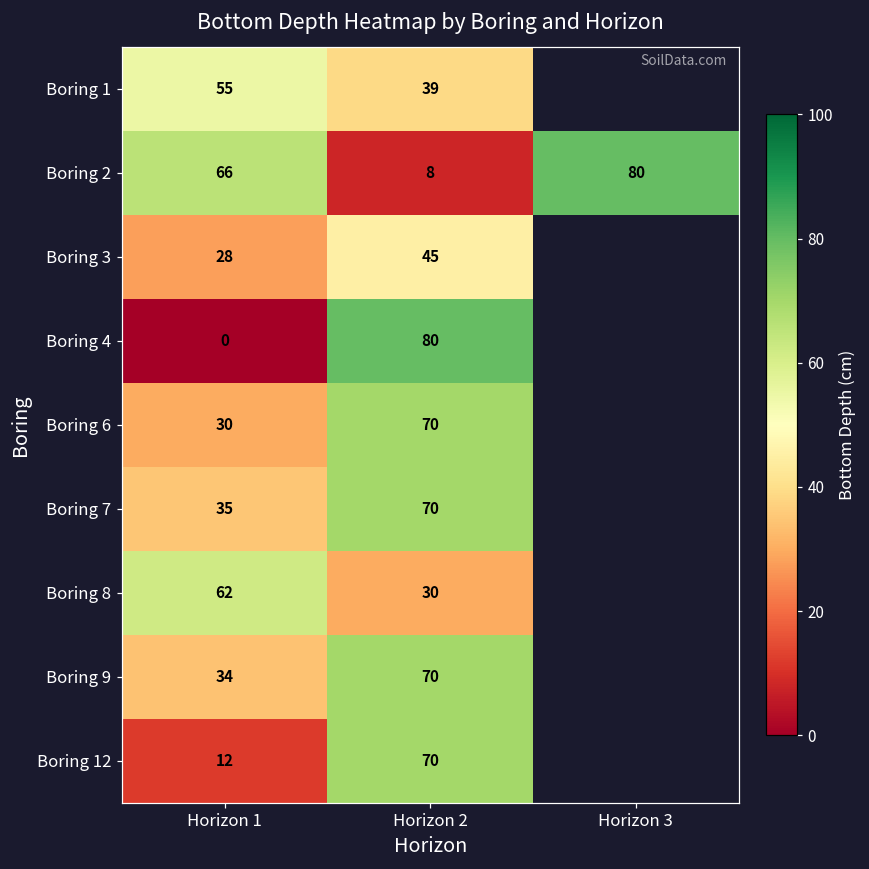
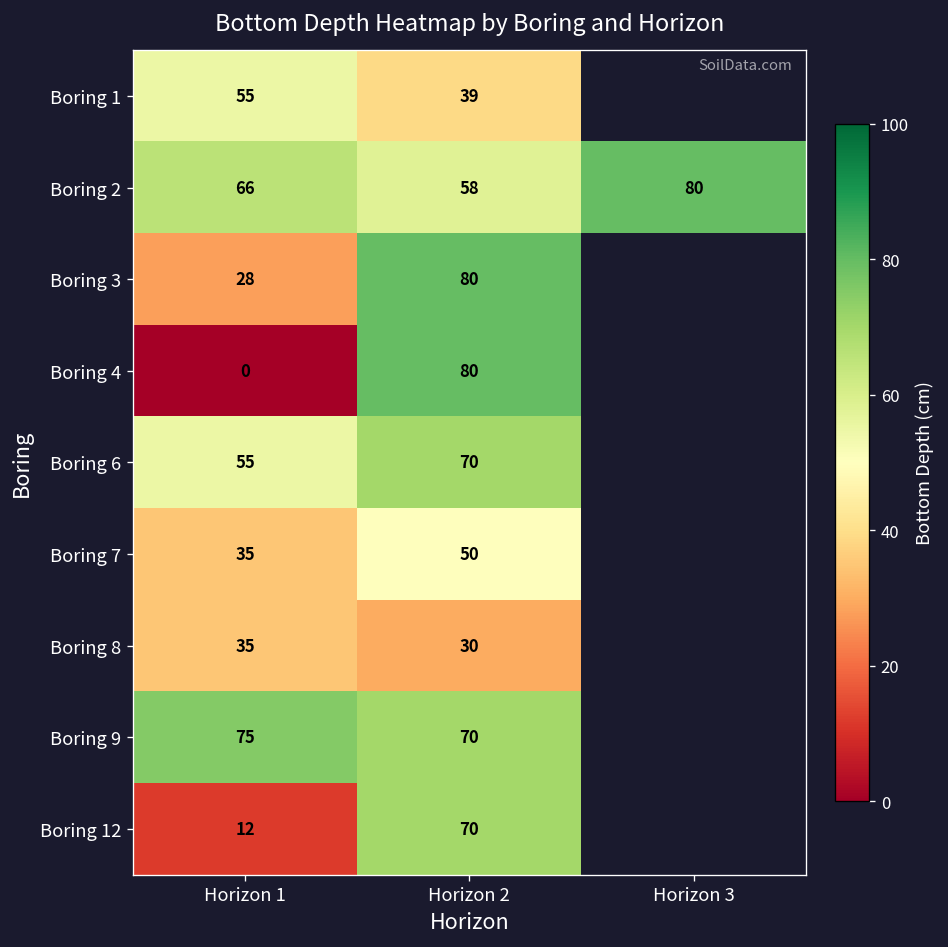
Boring 2, Horizon 2: 8 -> 58
Boring 3, Horizon 2: 45 -> 80
Boring 6, Horizon 1: 30 -> 55
Boring 7, Horizon 2: 70 -> 50
Boring 8, Horizon 1: 62 -> 35
Boring 9, Horizon 1: 34 -> 75
